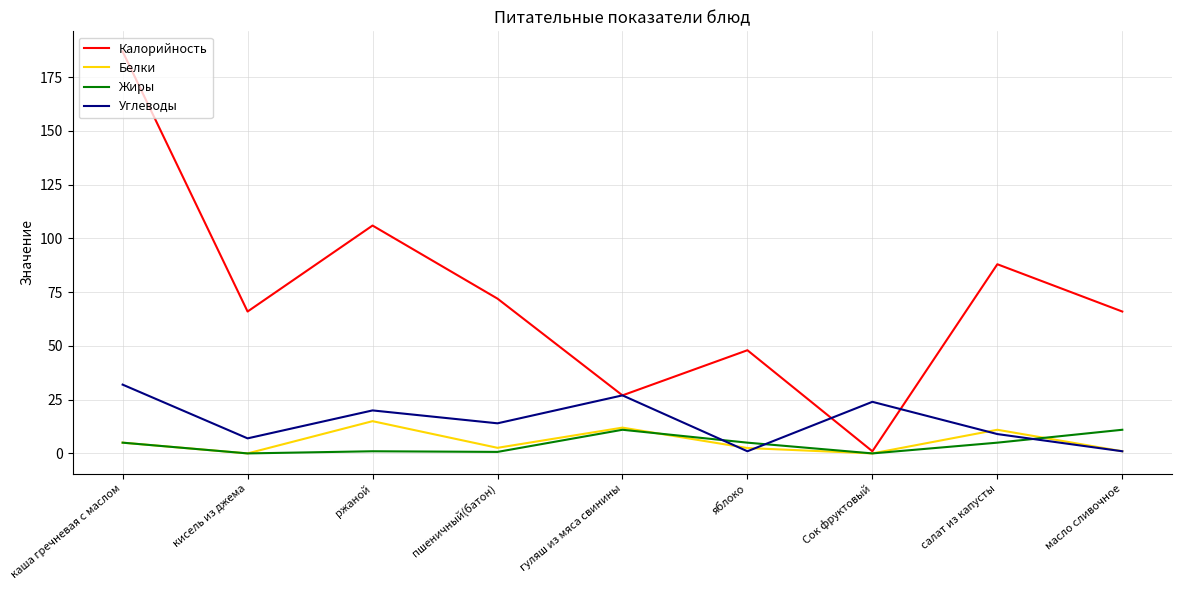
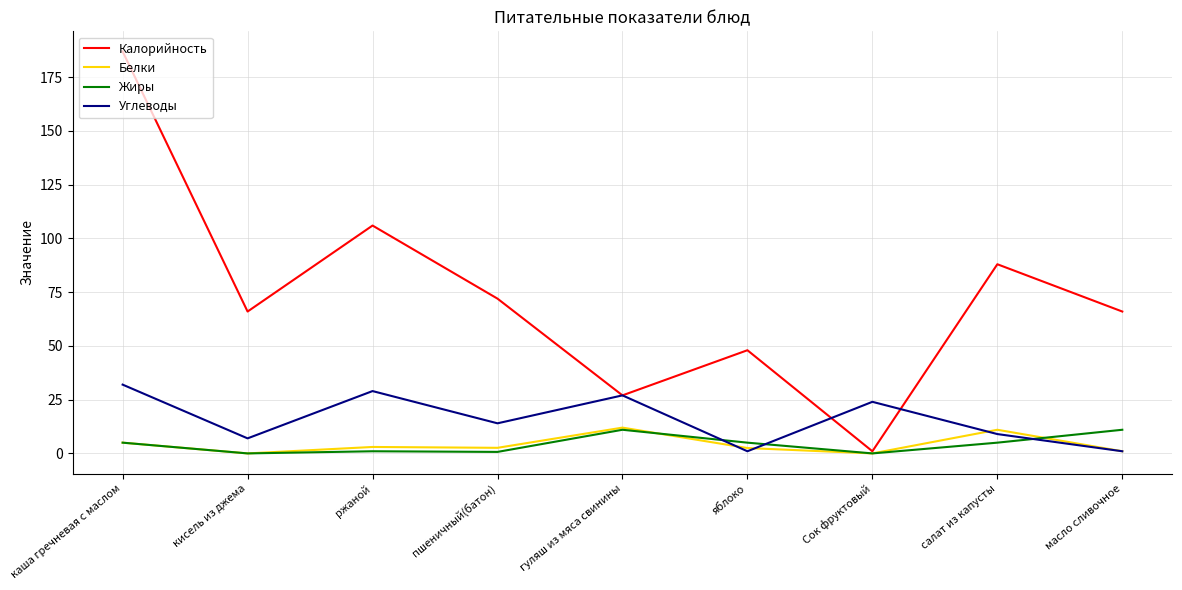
Белки, ржаной: 15 -> 3
Углеводы, ржаной: 20 -> 29
